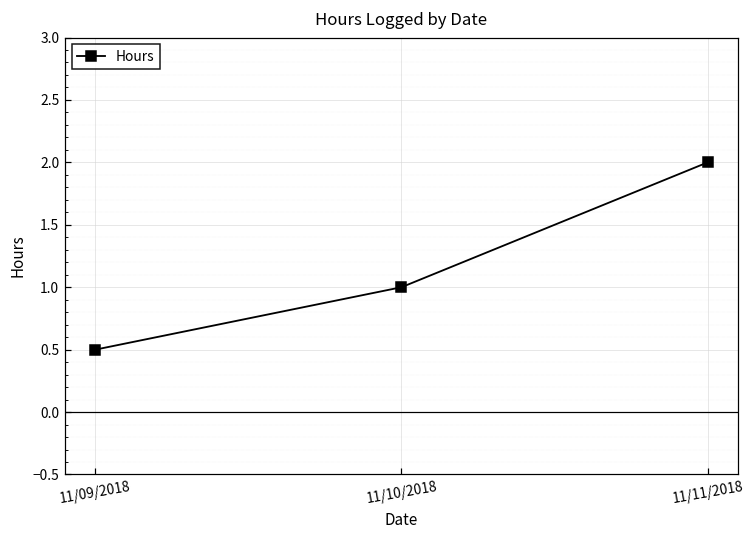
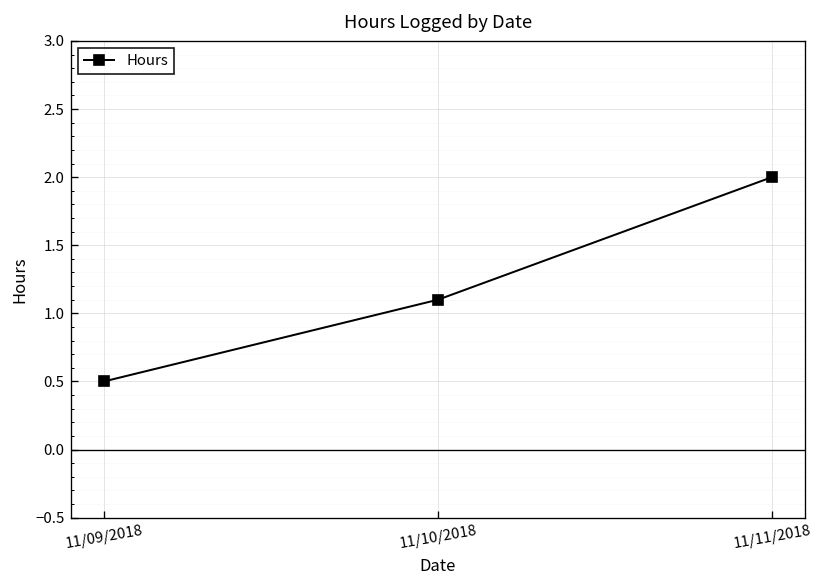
11/10/2018: 1.0 -> 1.1
